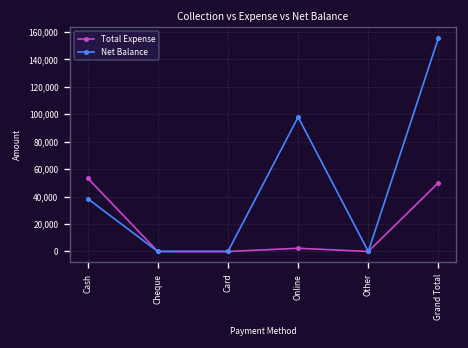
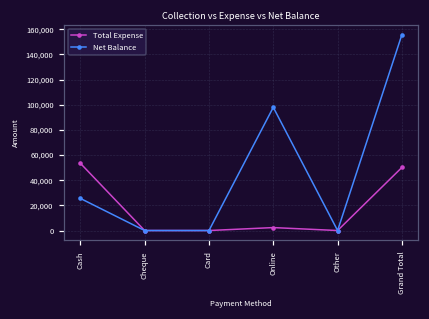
Net Balance, Cash: 39,000 -> 26,000
